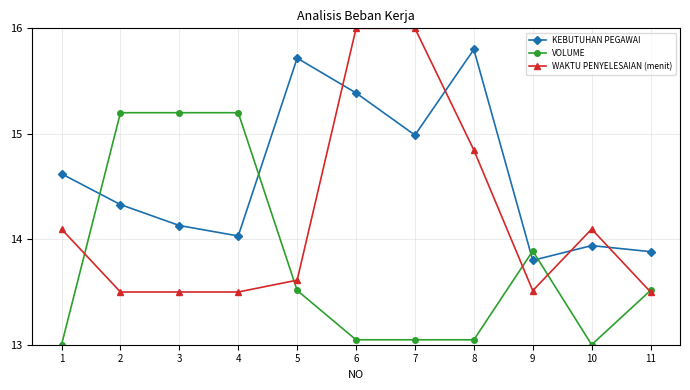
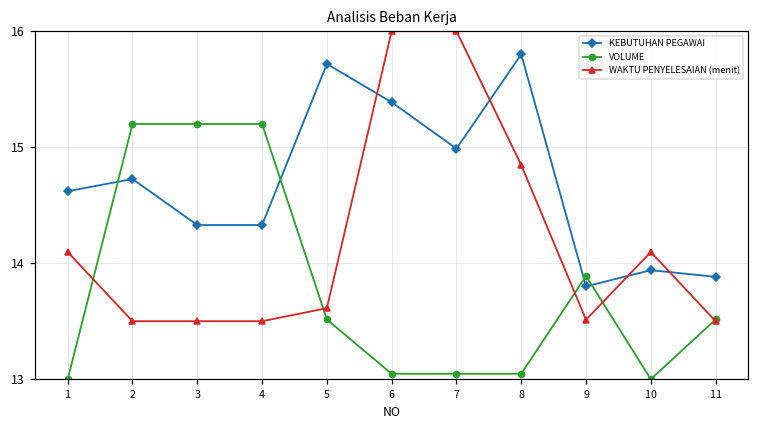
KEBUTUHAN PEGAWAI, 2: 14.33 -> 14.73
KEBUTUHAN PEGAWAI, 3: 14.13 -> 14.33
KEBUTUHAN PEGAWAI, 4: 14.03 -> 14.33
